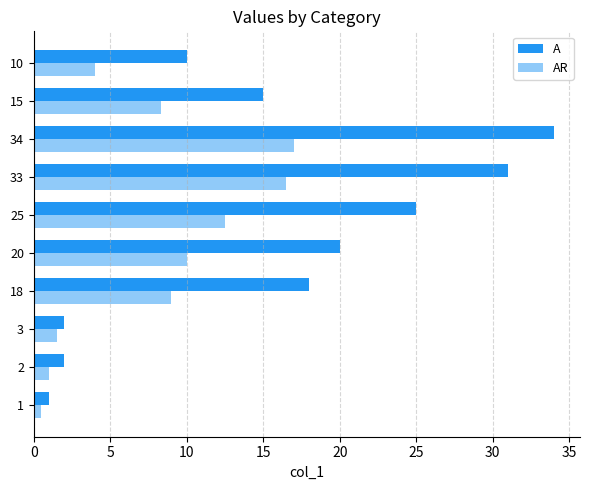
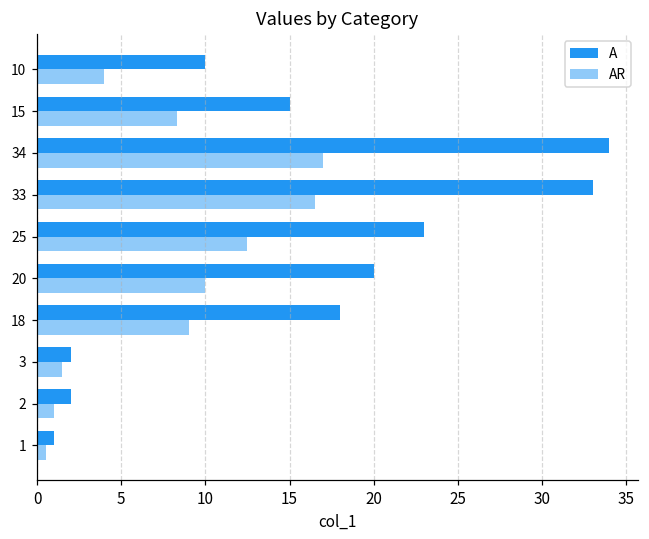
A, 33: 31 -> 33
A, 25: 25 -> 23
